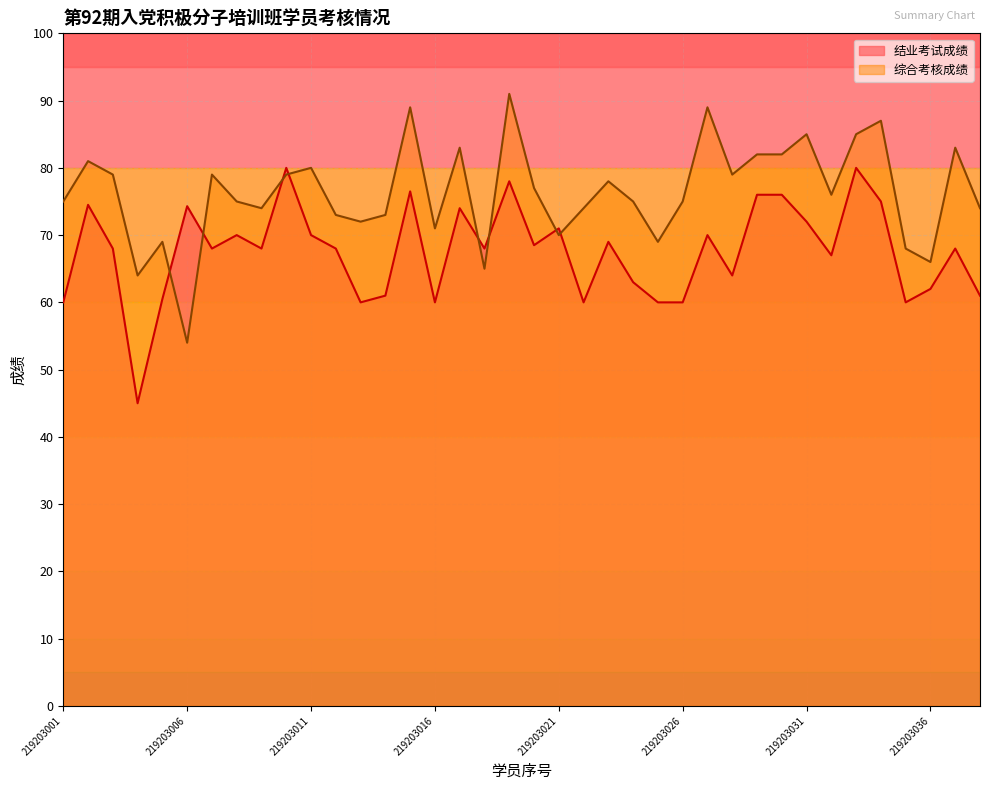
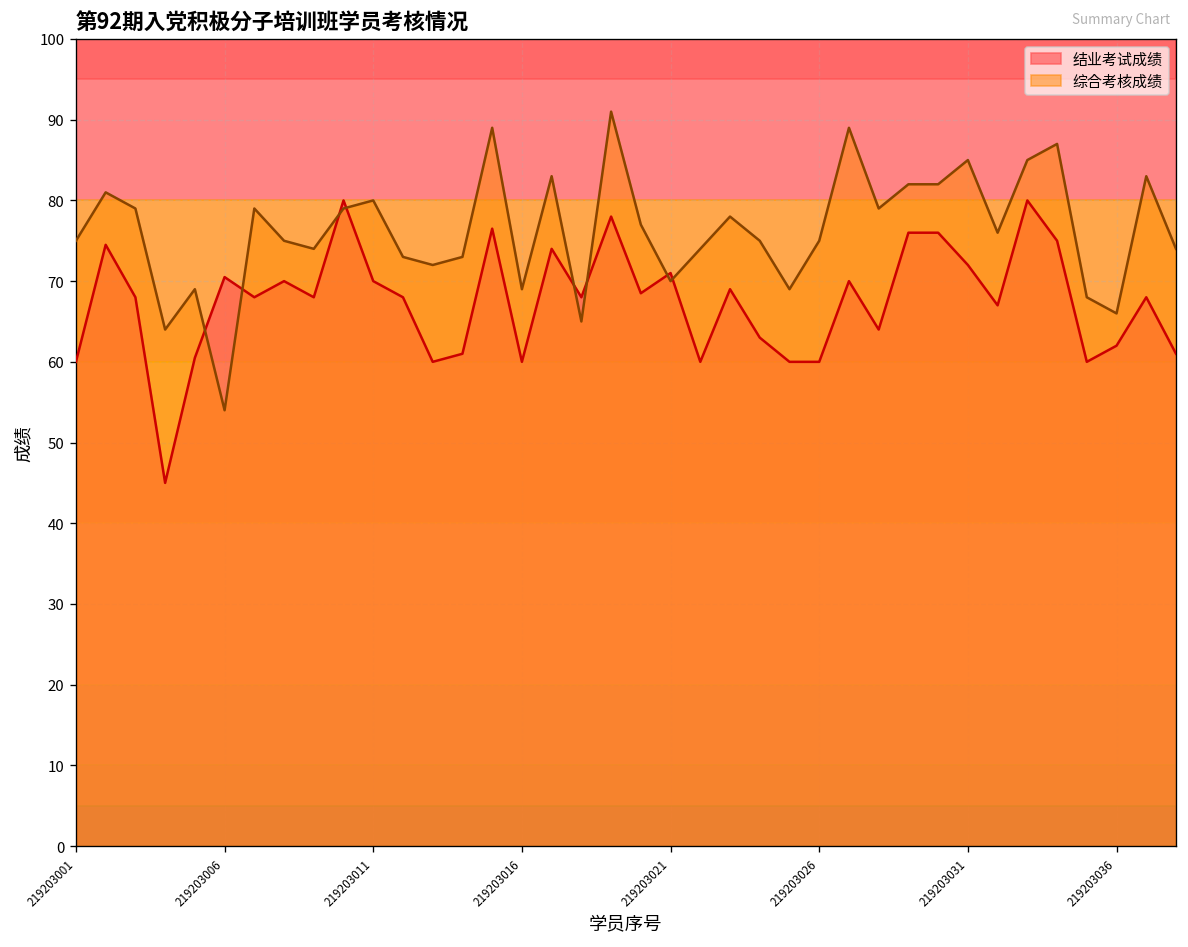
结业考试成绩, 219203006: 74 -> 71
综合考核成绩, 219203016: 71 -> 69
